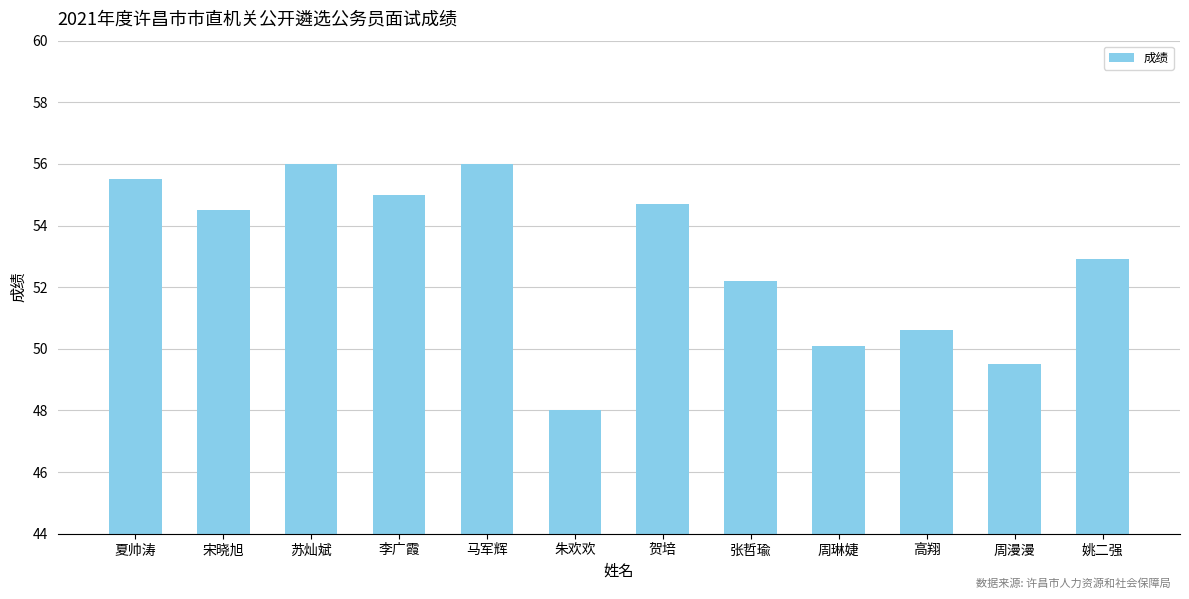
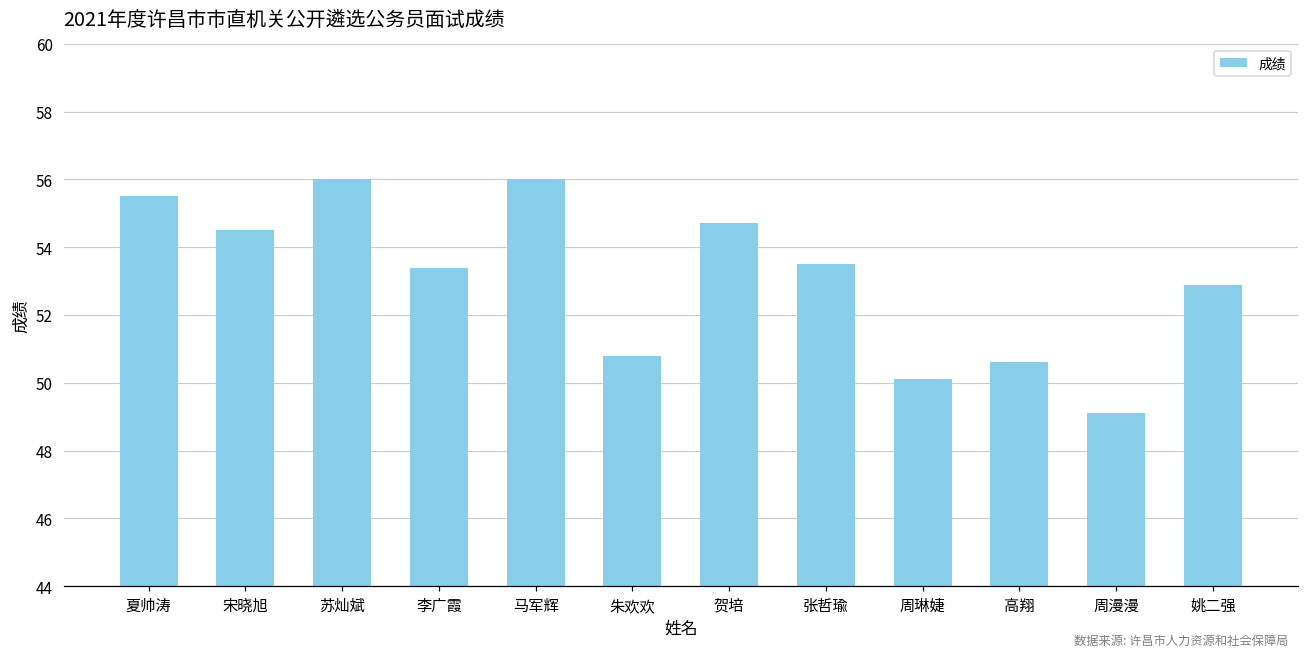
李广霞: 55.0 -> 53.4
朱欢欢: 48.0 -> 50.8
张哲瑜: 52.2 -> 53.5
周漫漫: 49.5 -> 49.1
